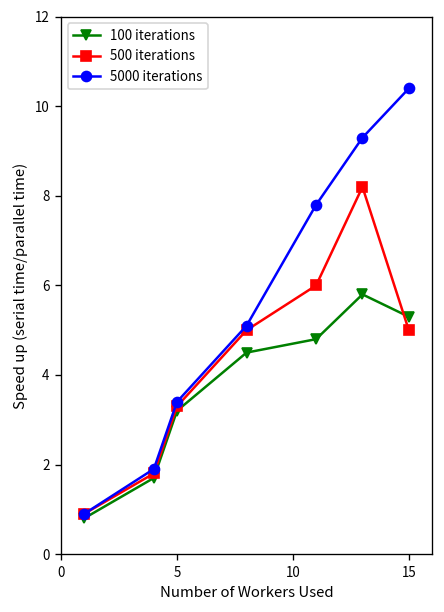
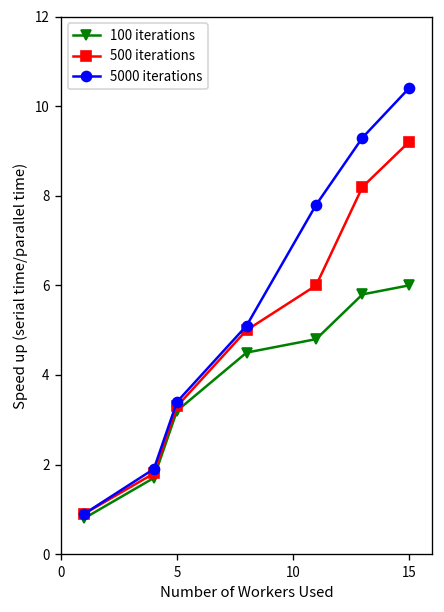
100 iterations, 15: 5.3 -> 6.0
500 iterations, 15: 5.0 -> 9.2
